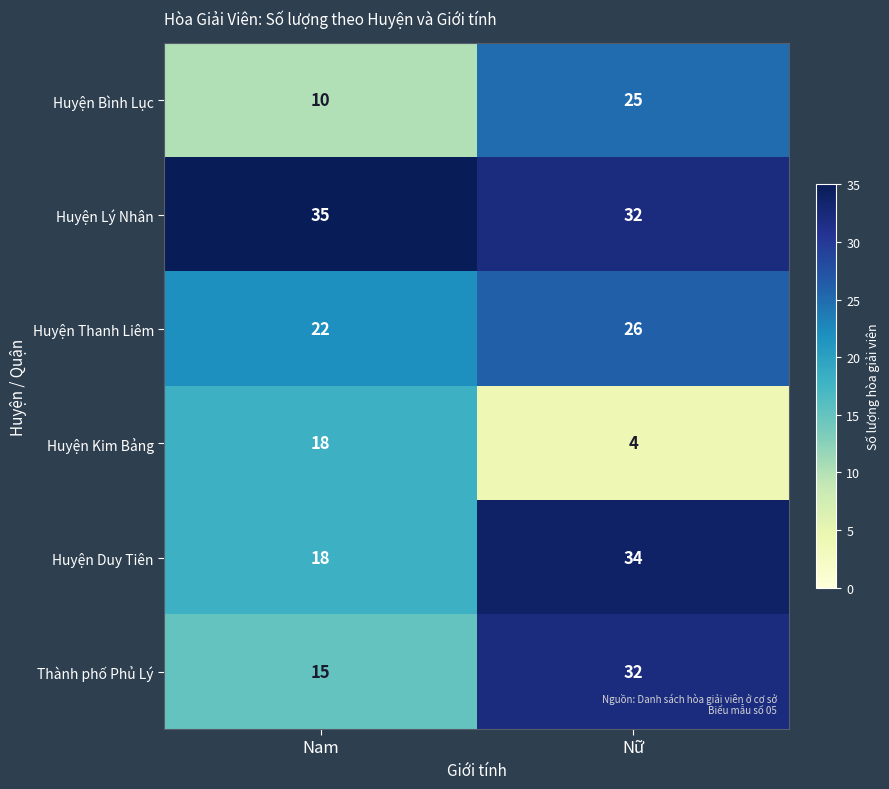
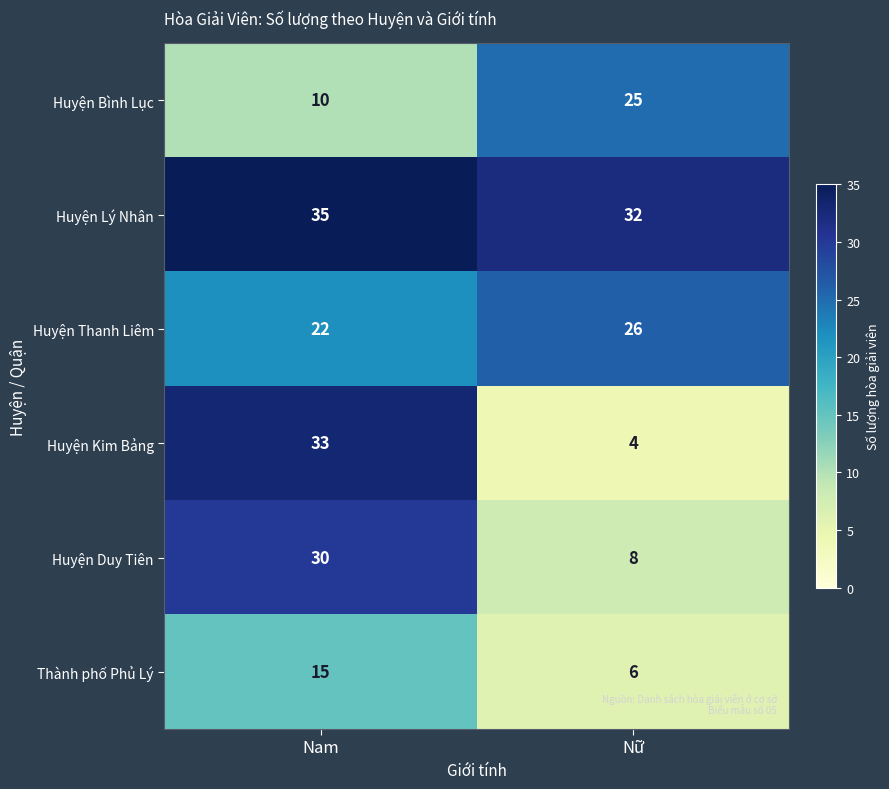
Huyện Kim Bảng, Nam: 18 -> 33
Huyện Duy Tiên, Nam: 18 -> 30
Huyện Duy Tiên, Nữ: 34 -> 8
Thành phố Phủ Lý, Nữ: 32 -> 6
